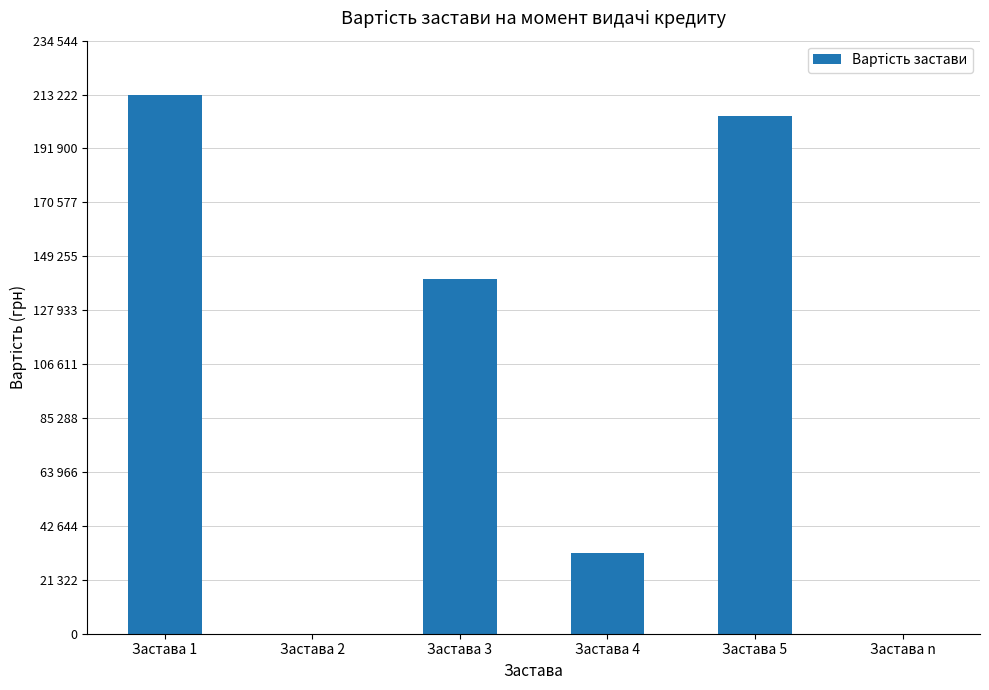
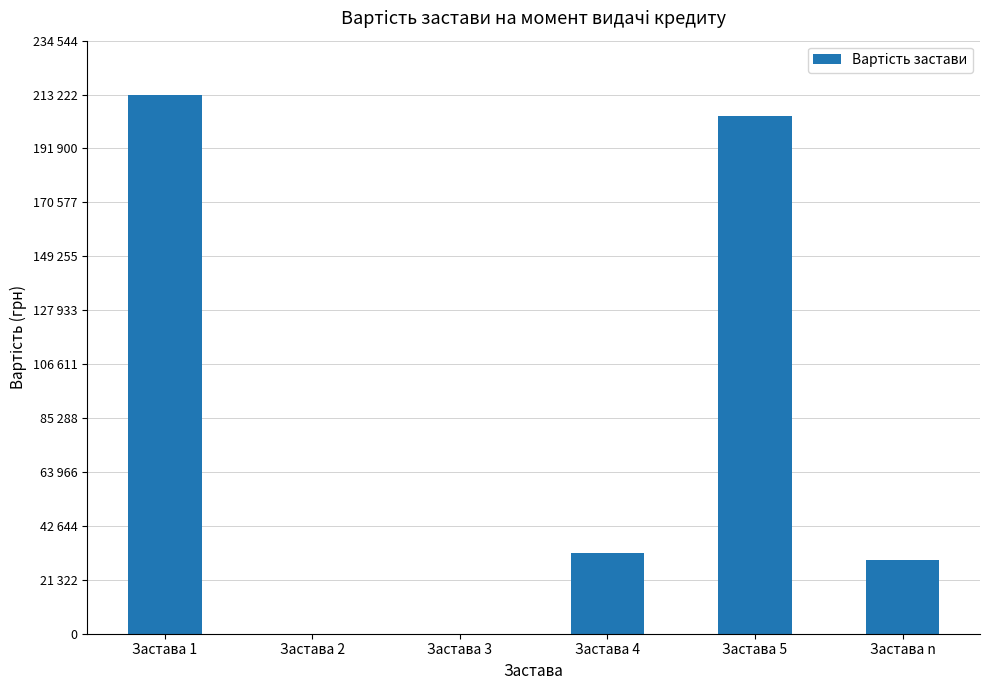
Застава 3: 140000 -> 0
Застава n: 0 -> 29000
